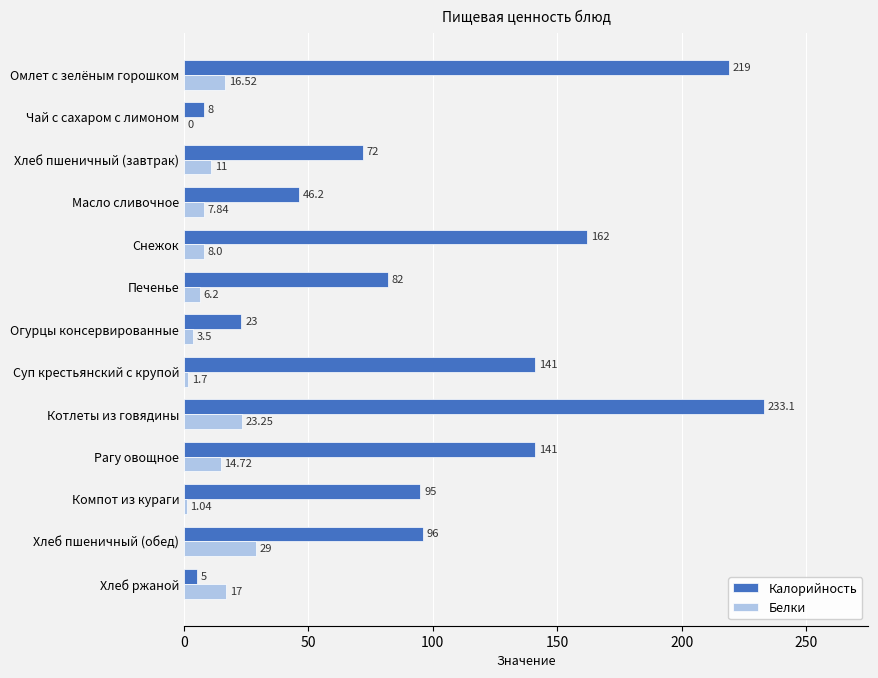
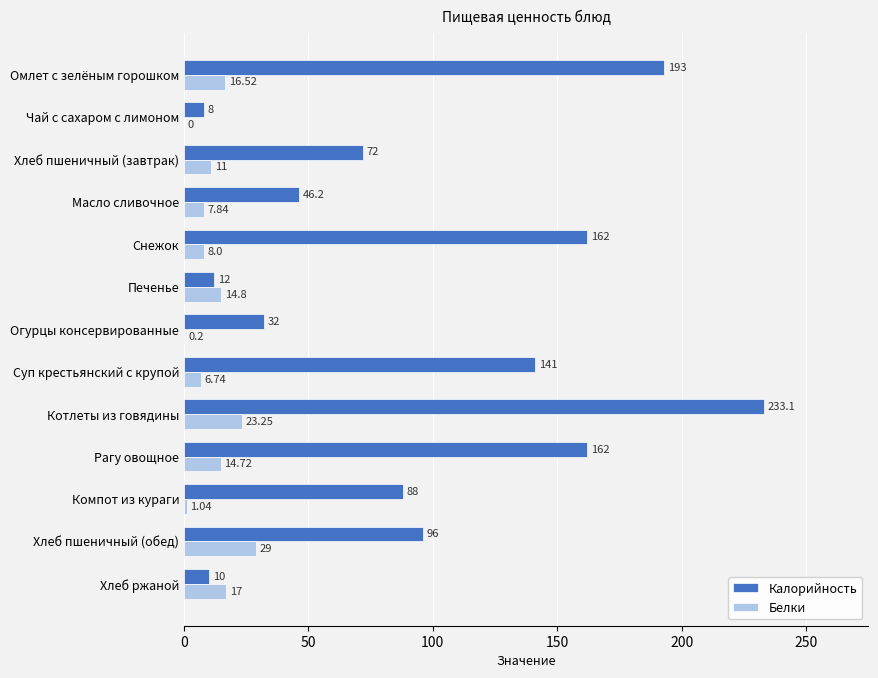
Калорийность, Омлет с зелёным горошком: 219 -> 193
Калорийность, Печенье: 82 -> 12
Белки, Печенье: 6.2 -> 14.8
Калорийность, Огурцы консервированные: 23 -> 32
Белки, Огурцы консервированные: 3.5 -> 0.2
Белки, Суп крестьянский с крупой: 1.7 -> 6.74
Калорийность, Рагу овощное: 141 -> 162
Калорийность, Компот из кураги: 95 -> 88
Калорийность, Хлеб ржаной: 5 -> 10
